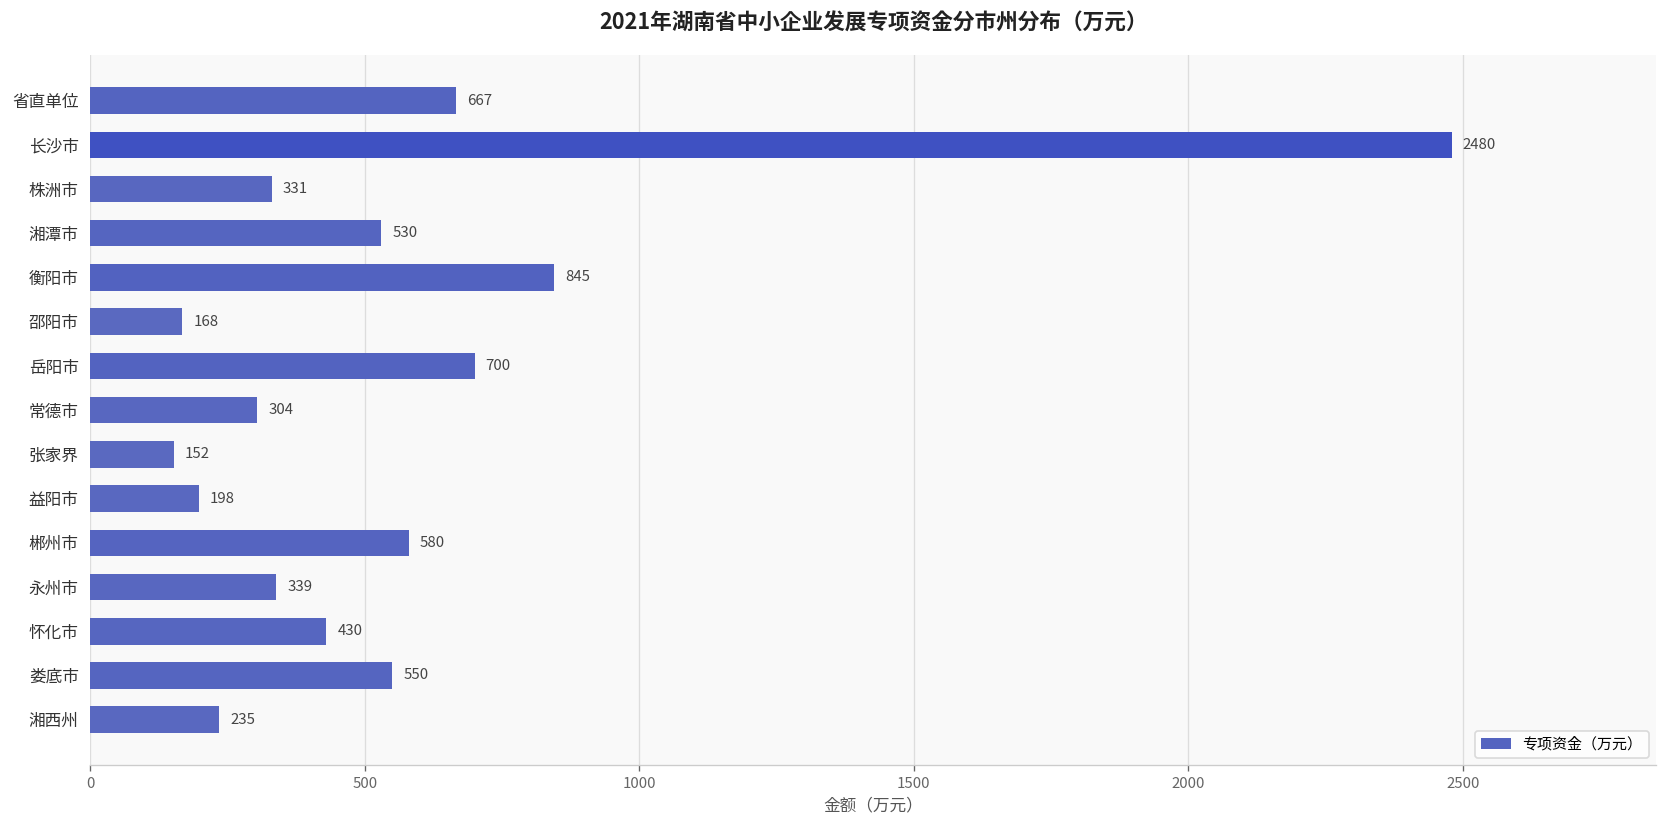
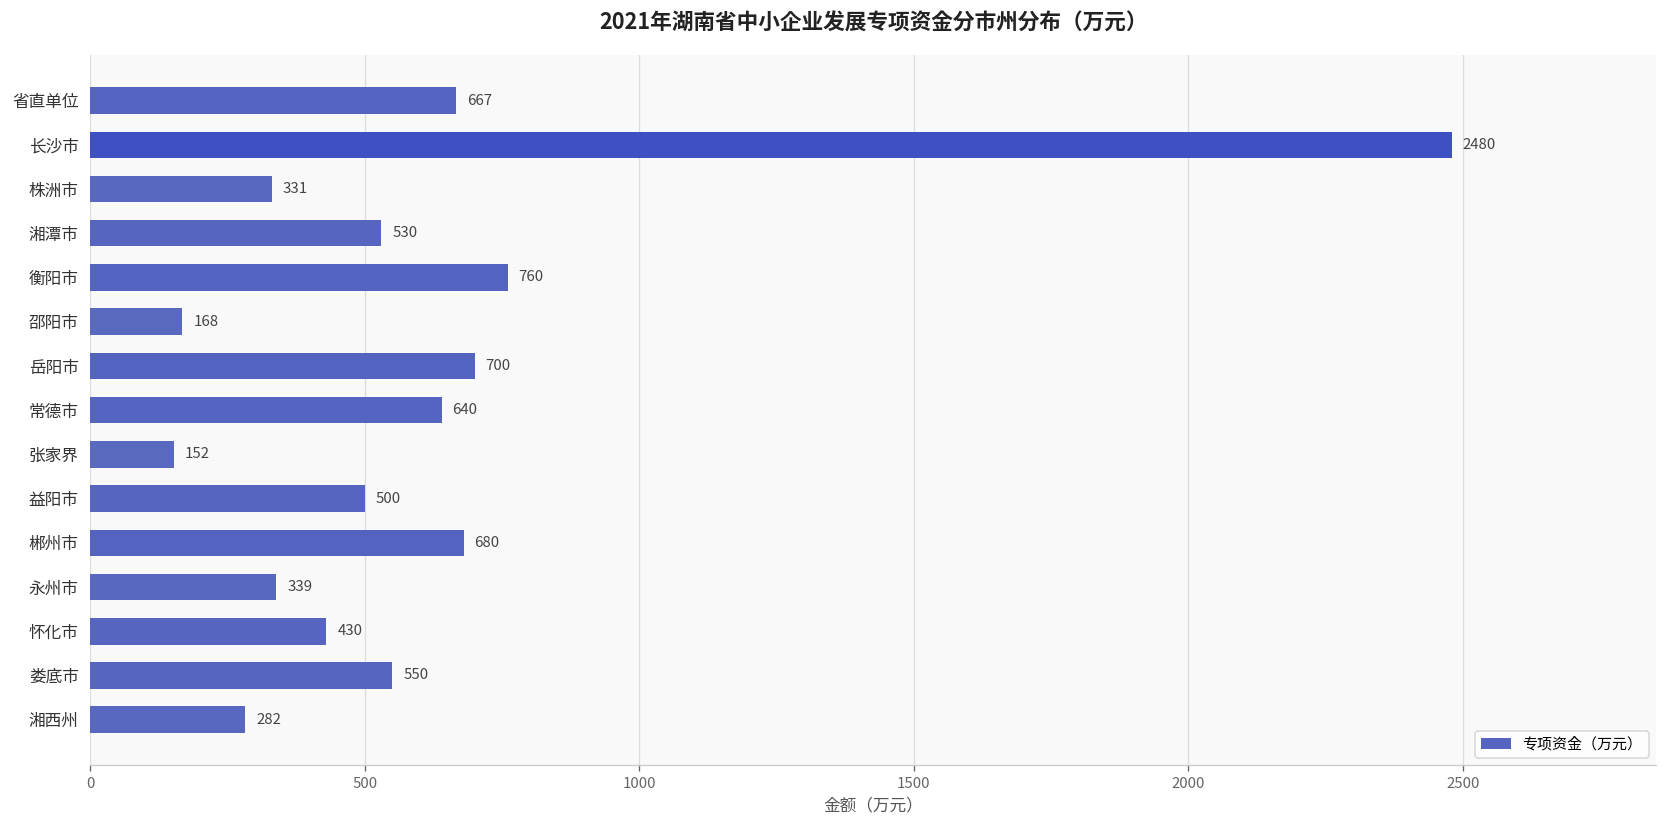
衡阳市: 845 -> 760
常德市: 304 -> 640
益阳市: 198 -> 500
郴州市: 580 -> 680
湘西州: 235 -> 282
